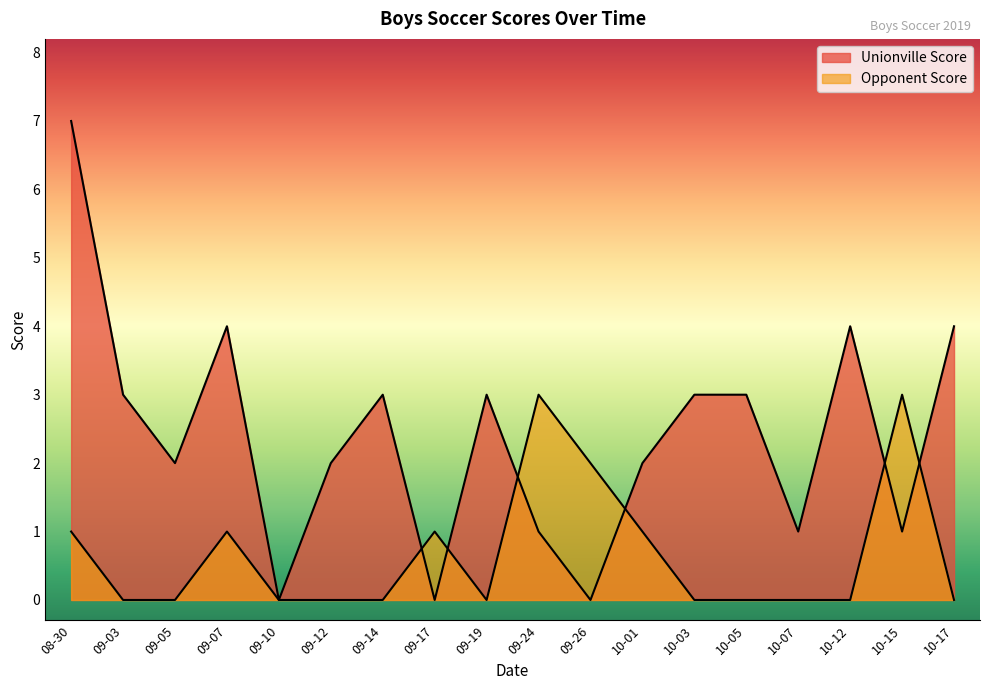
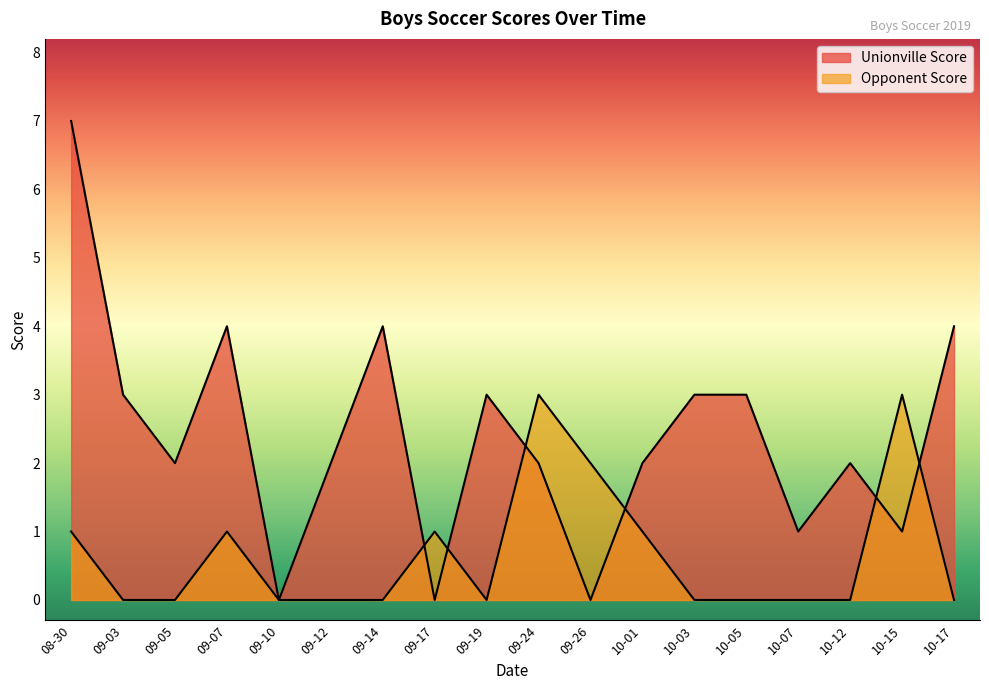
Unionville Score, 09-14: 3 -> 4
Unionville Score, 09-24: 1 -> 2
Unionville Score, 10-12: 4 -> 2
